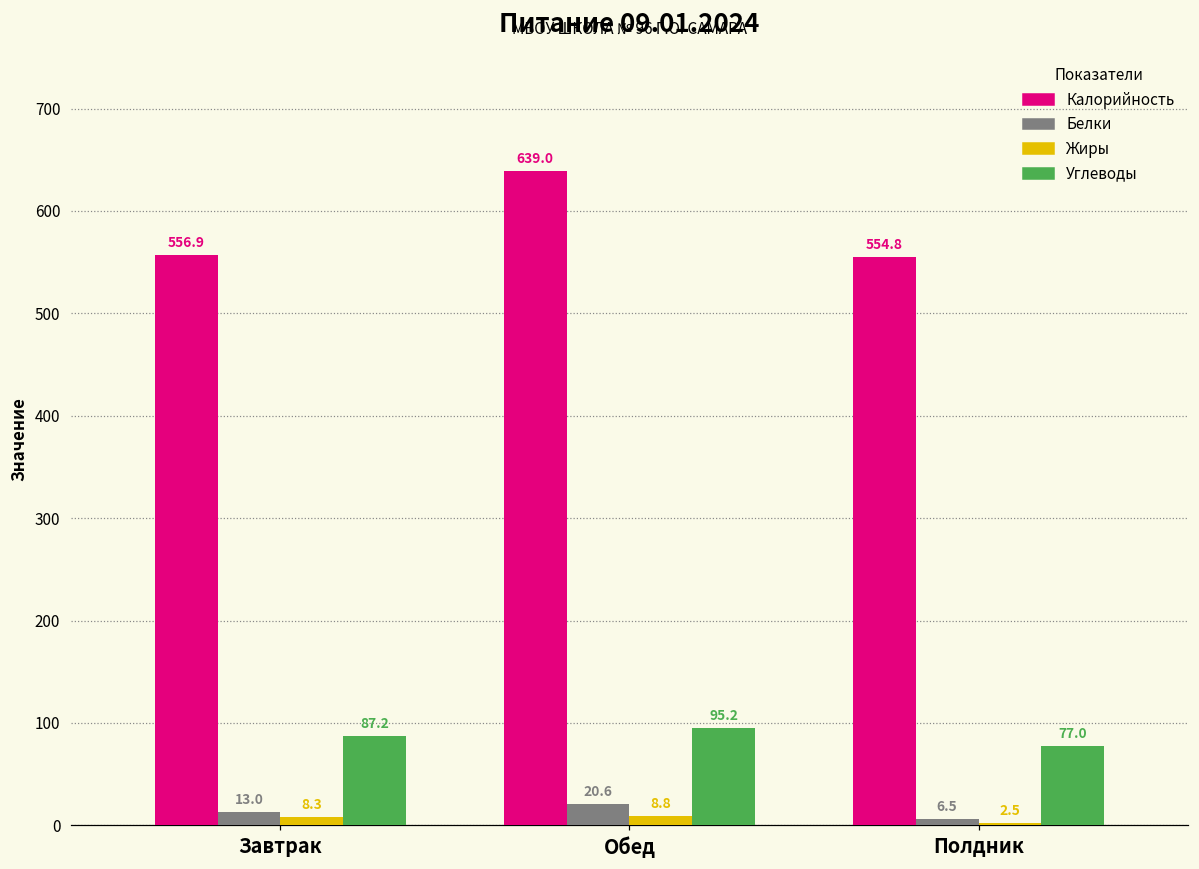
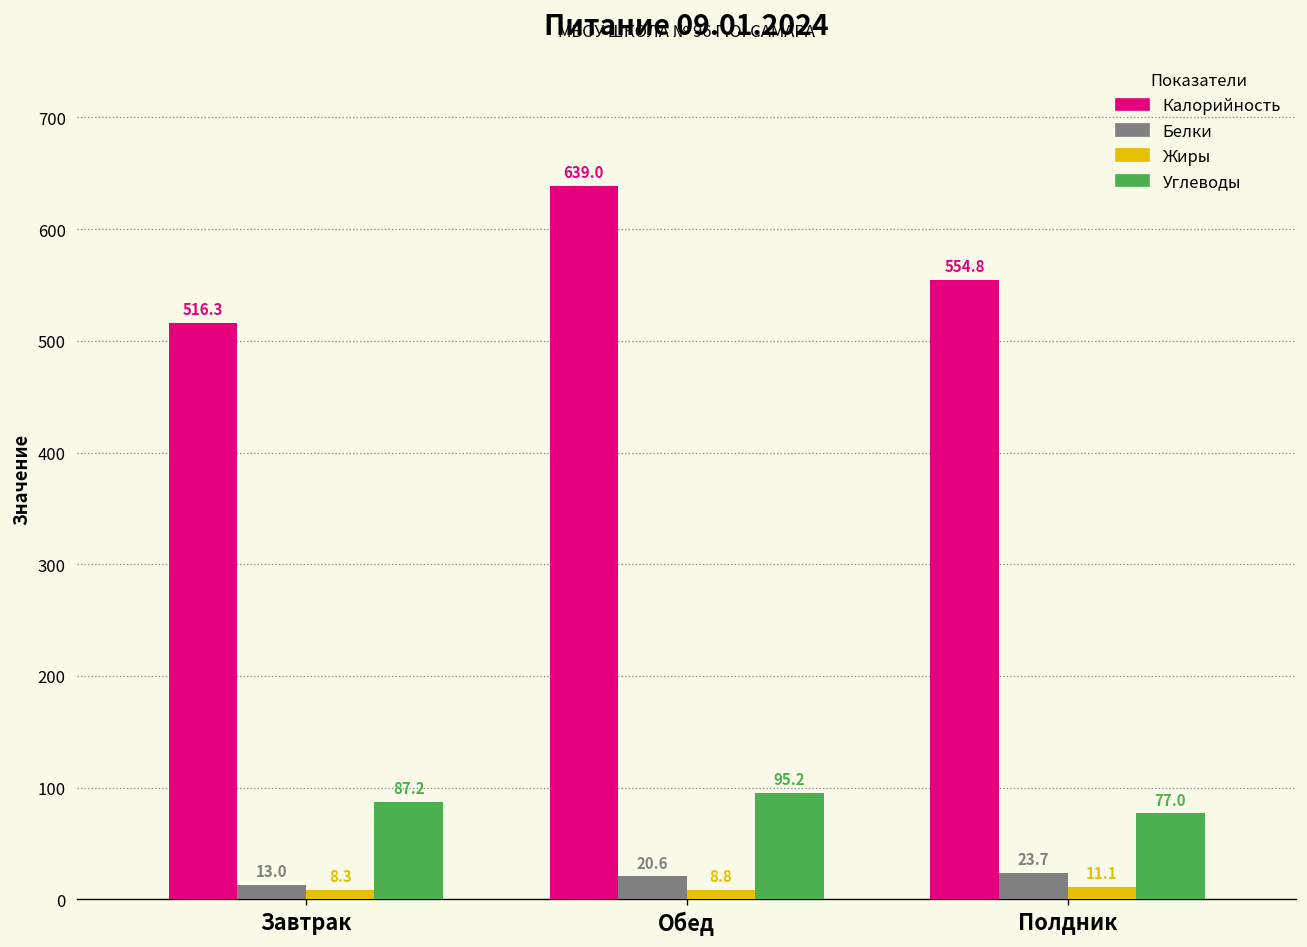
Калорийность, Завтрак: 556.9 -> 516.3
Белки, Полдник: 6.5 -> 23.7
Жиры, Полдник: 2.5 -> 11.1
